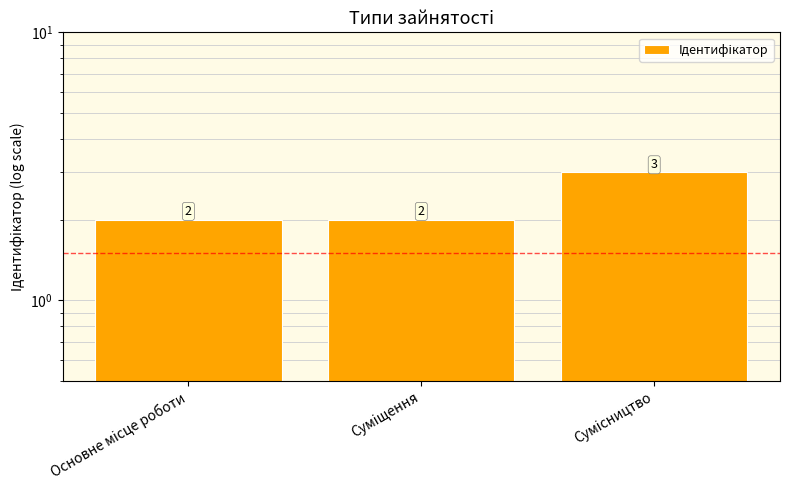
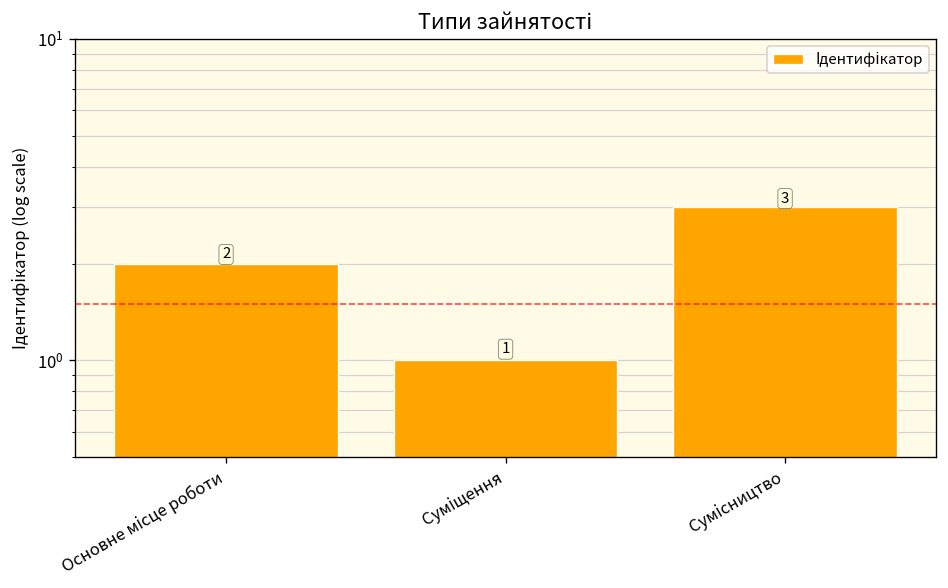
Суміщення: 2 -> 1
